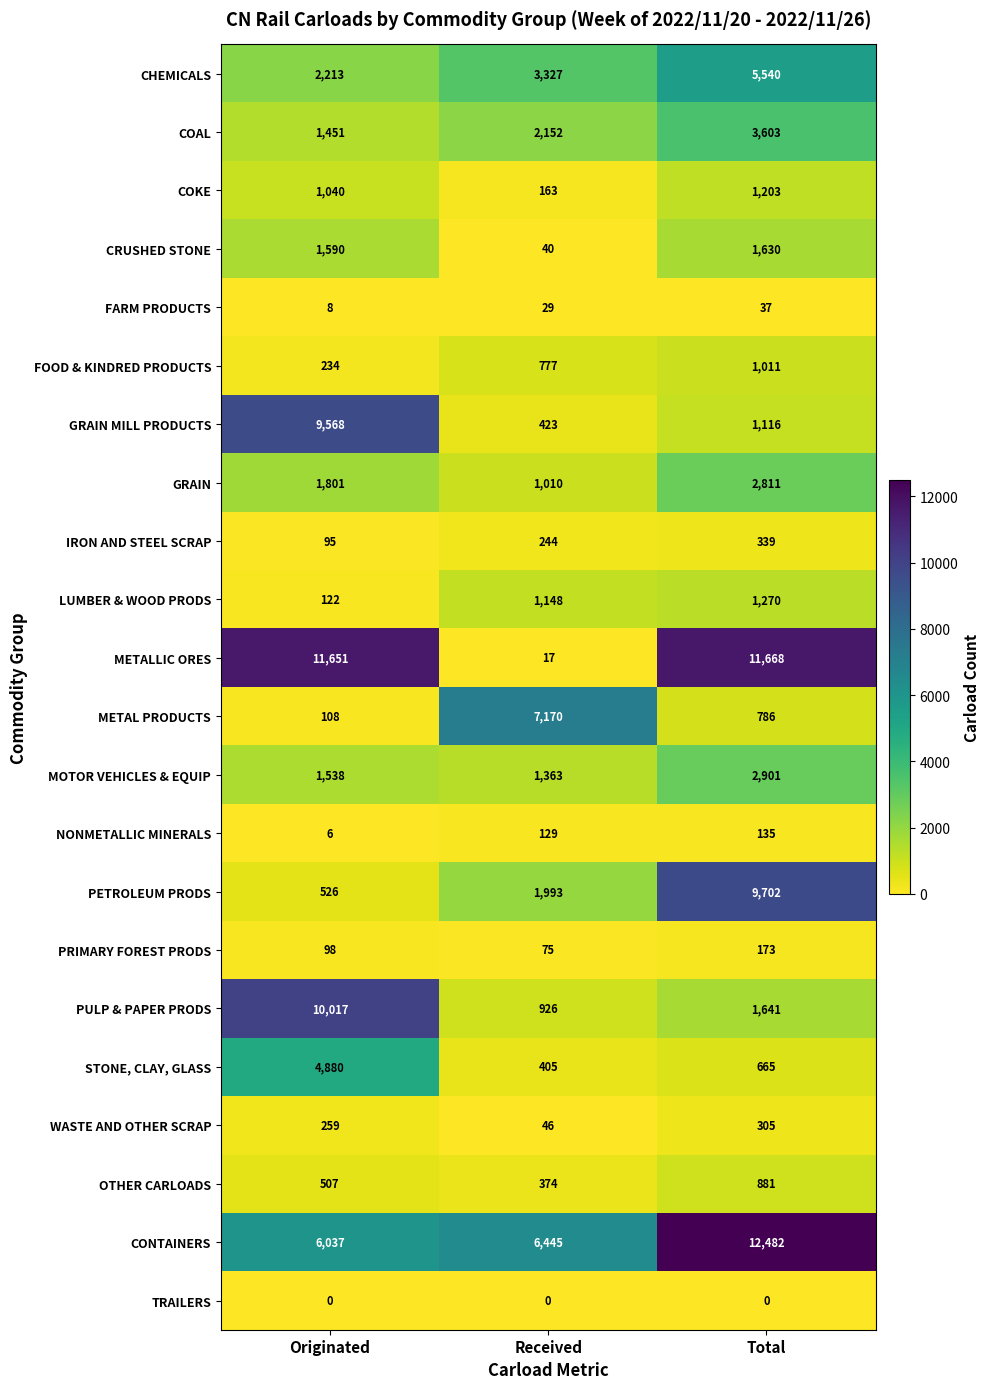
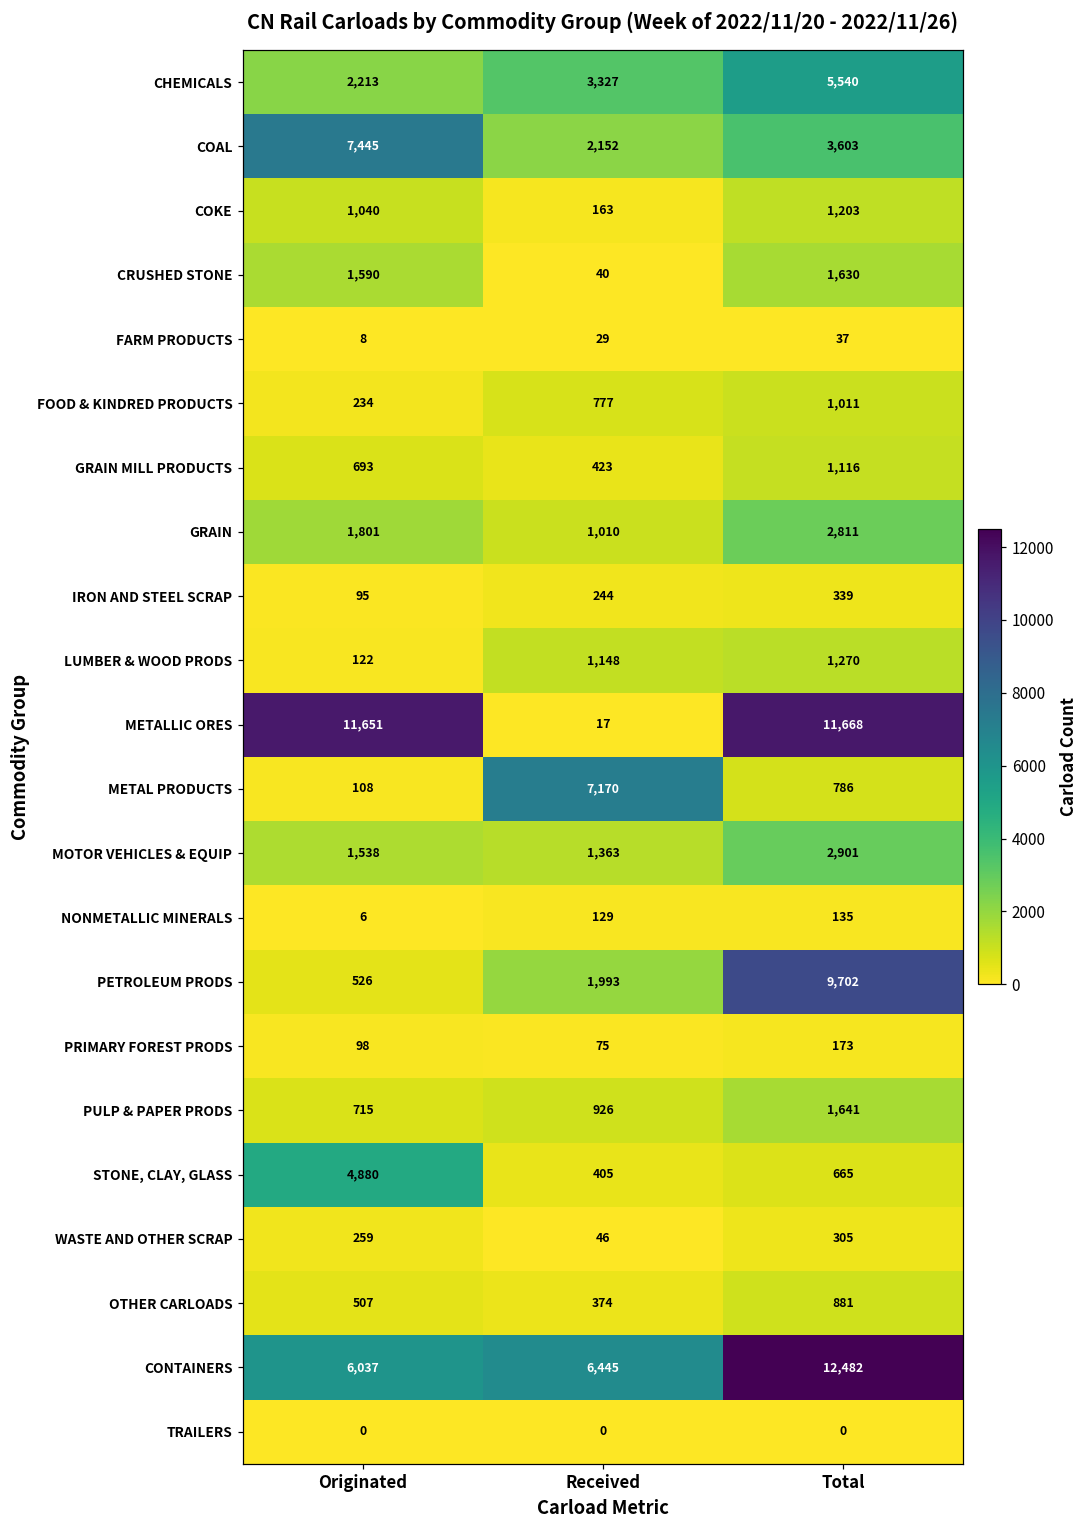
COAL, Originated: 1,451 -> 7,445
GRAIN MILL PRODUCTS, Originated: 9,568 -> 693
PULP & PAPER PRODS, Originated: 10,017 -> 715
